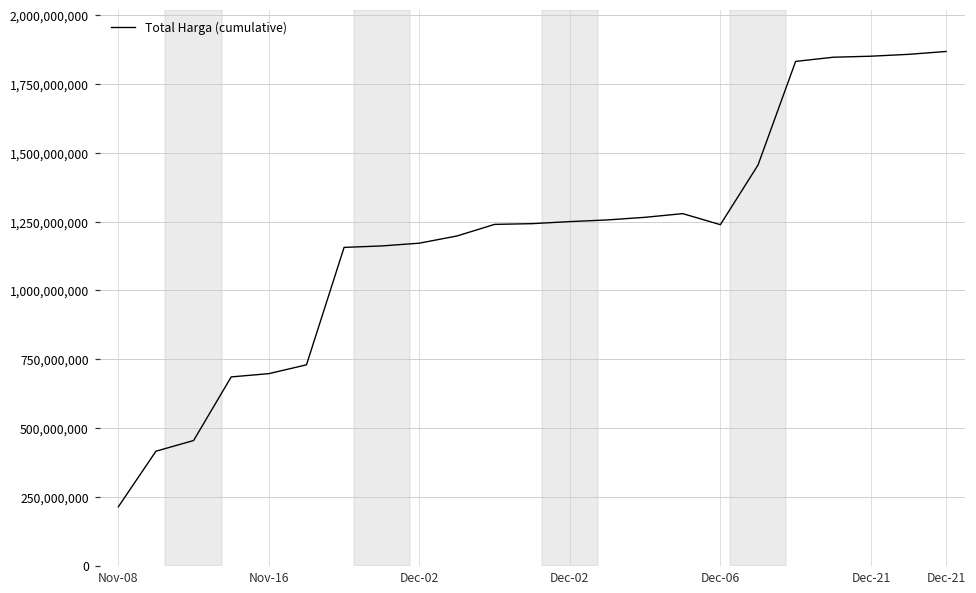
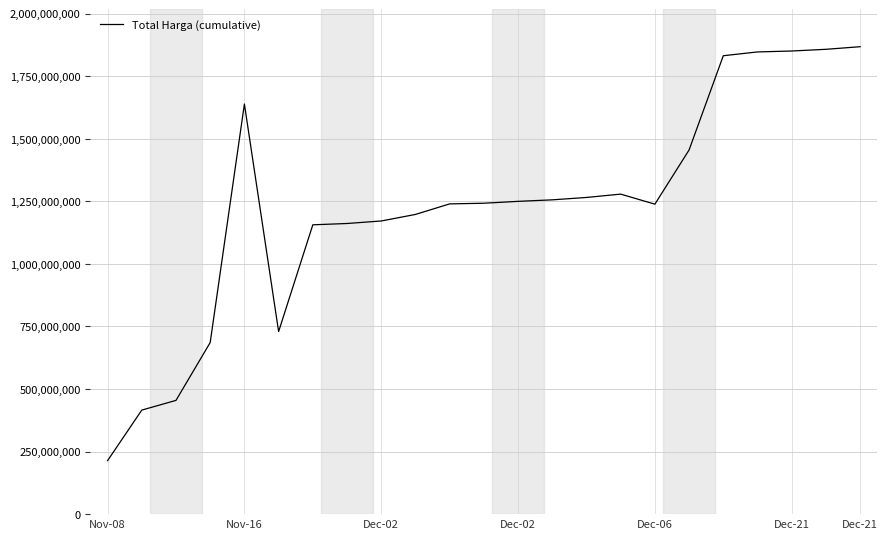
Nov-16: 700,000,000 -> 1,640,000,000
